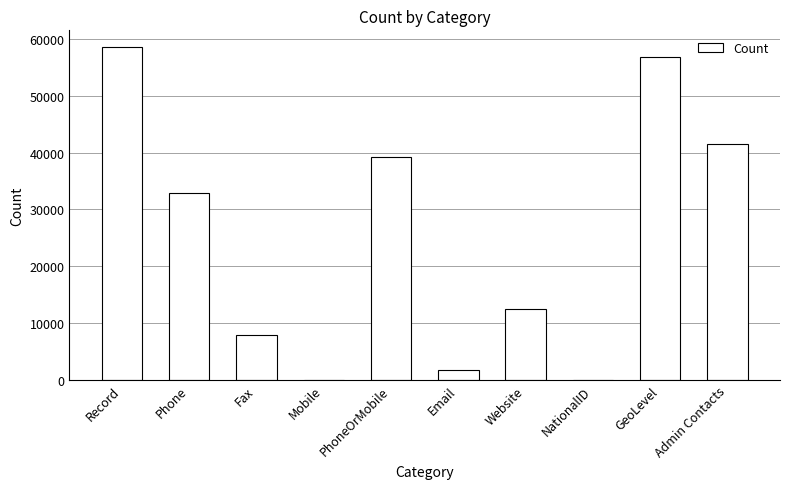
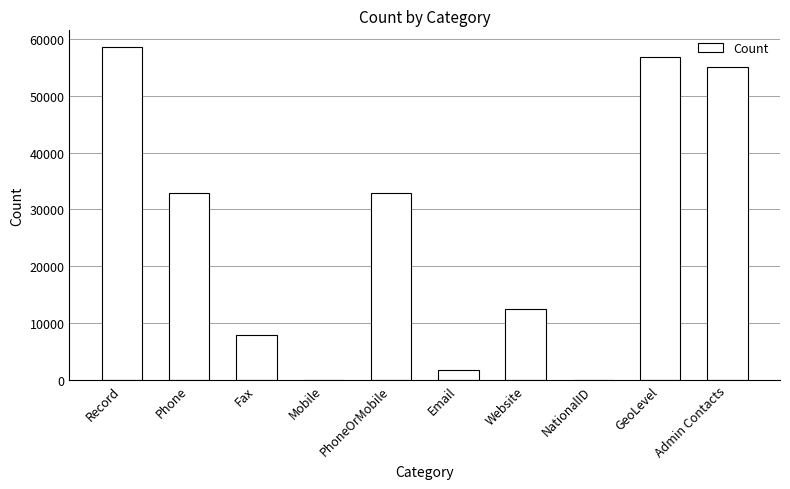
PhoneOrMobile: 39000 -> 33000
Admin Contacts: 42000 -> 55000
